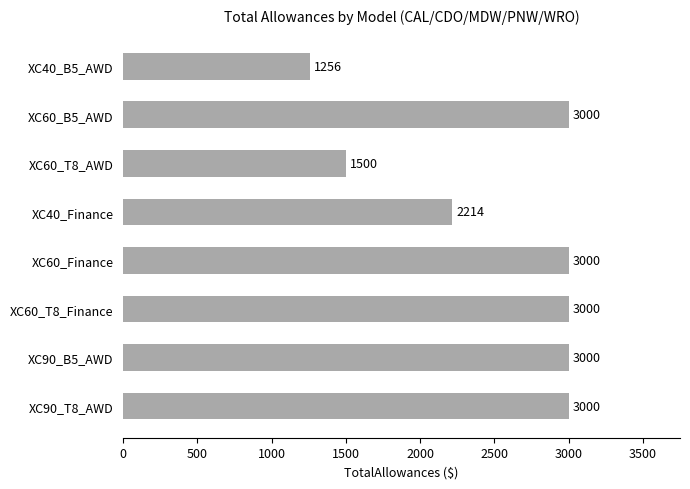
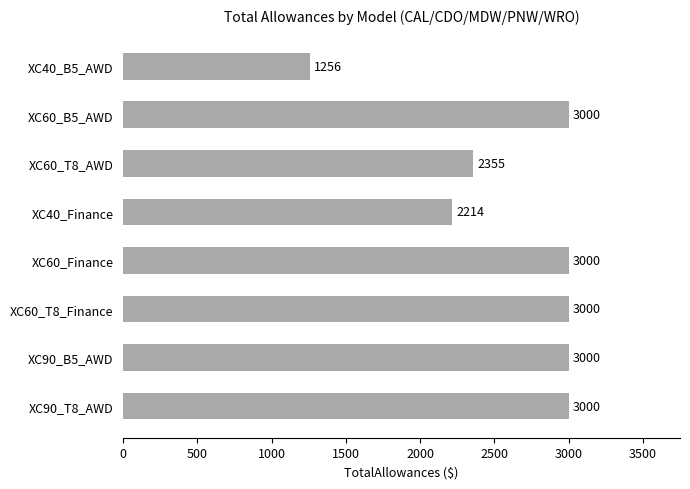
XC60_T8_AWD: 1500 -> 2355
